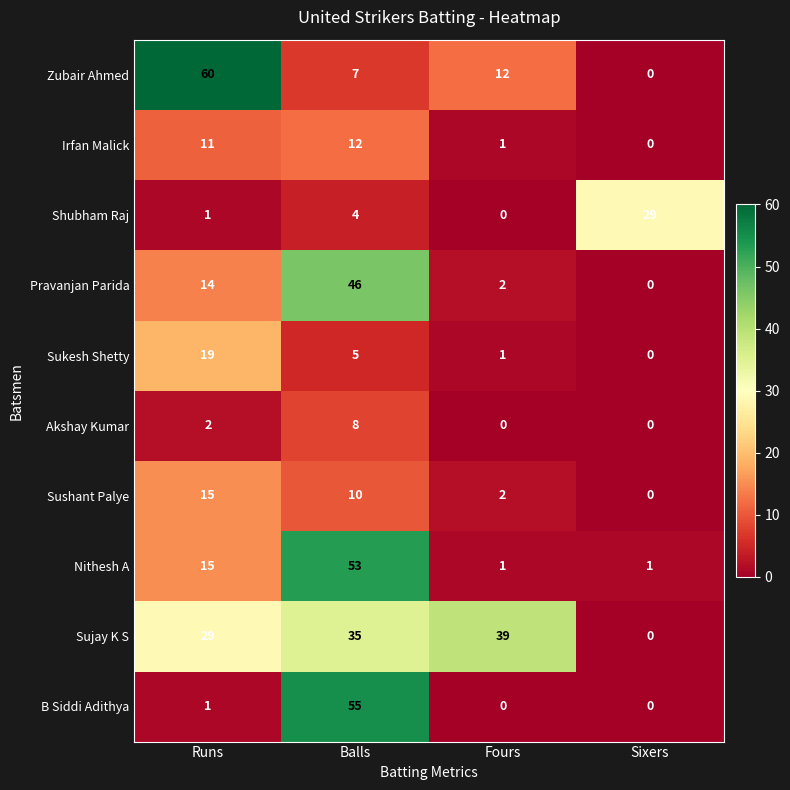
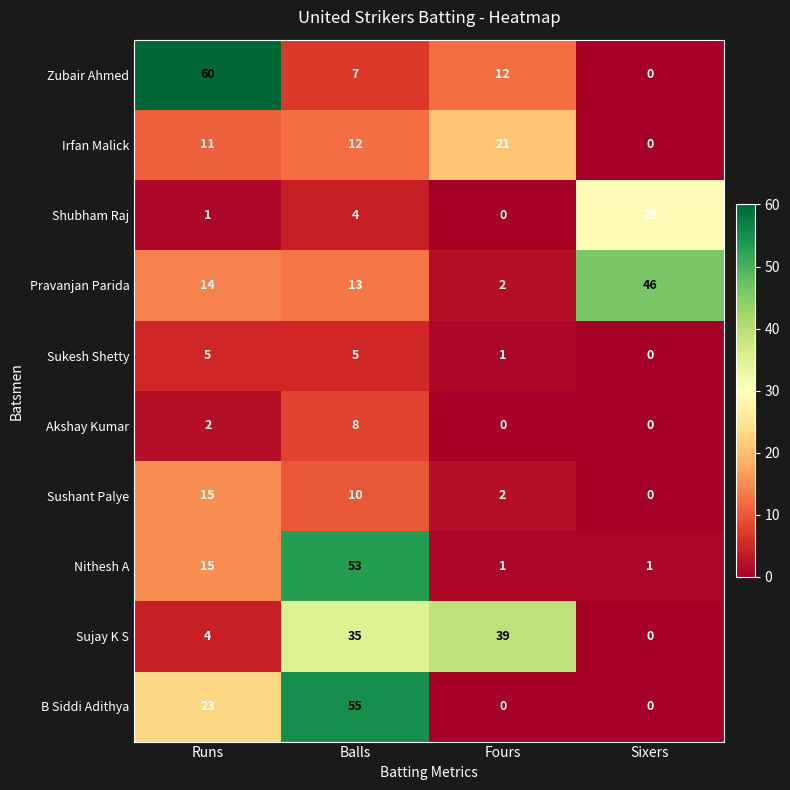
Irfan Malick, Fours: 1 -> 21
Pravanjan Parida, Balls: 46 -> 13
Pravanjan Parida, Sixers: 0 -> 46
Sukesh Shetty, Runs: 19 -> 5
Sujay K S, Runs: 29 -> 4
B Siddi Adithya, Runs: 1 -> 23
